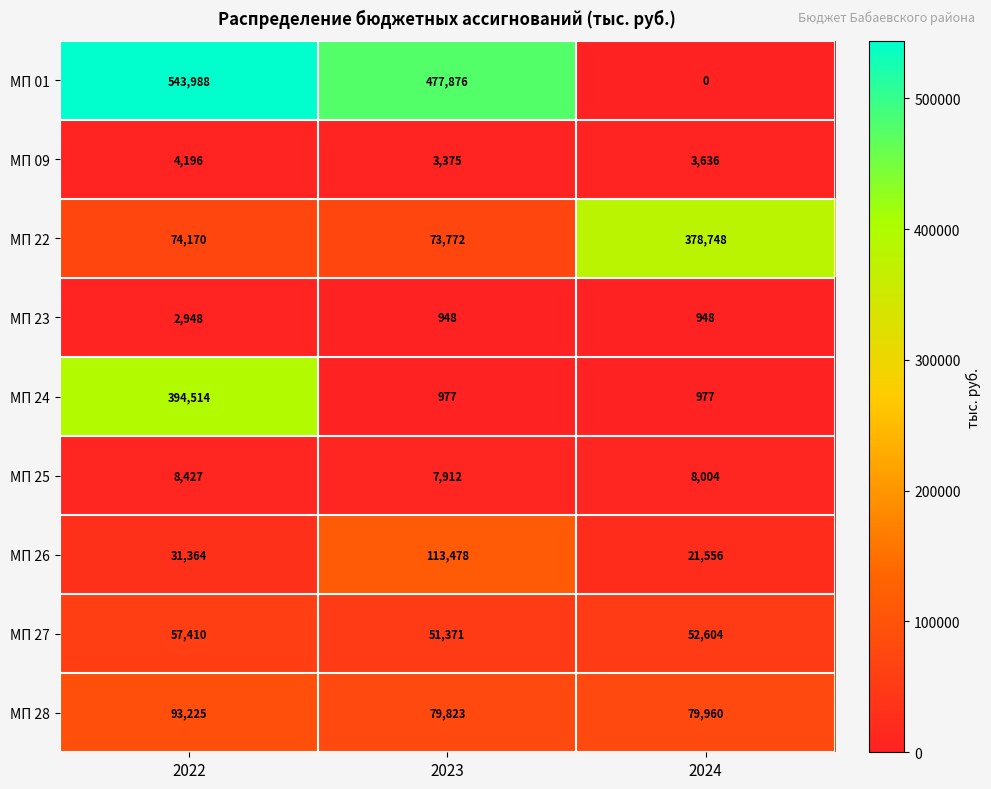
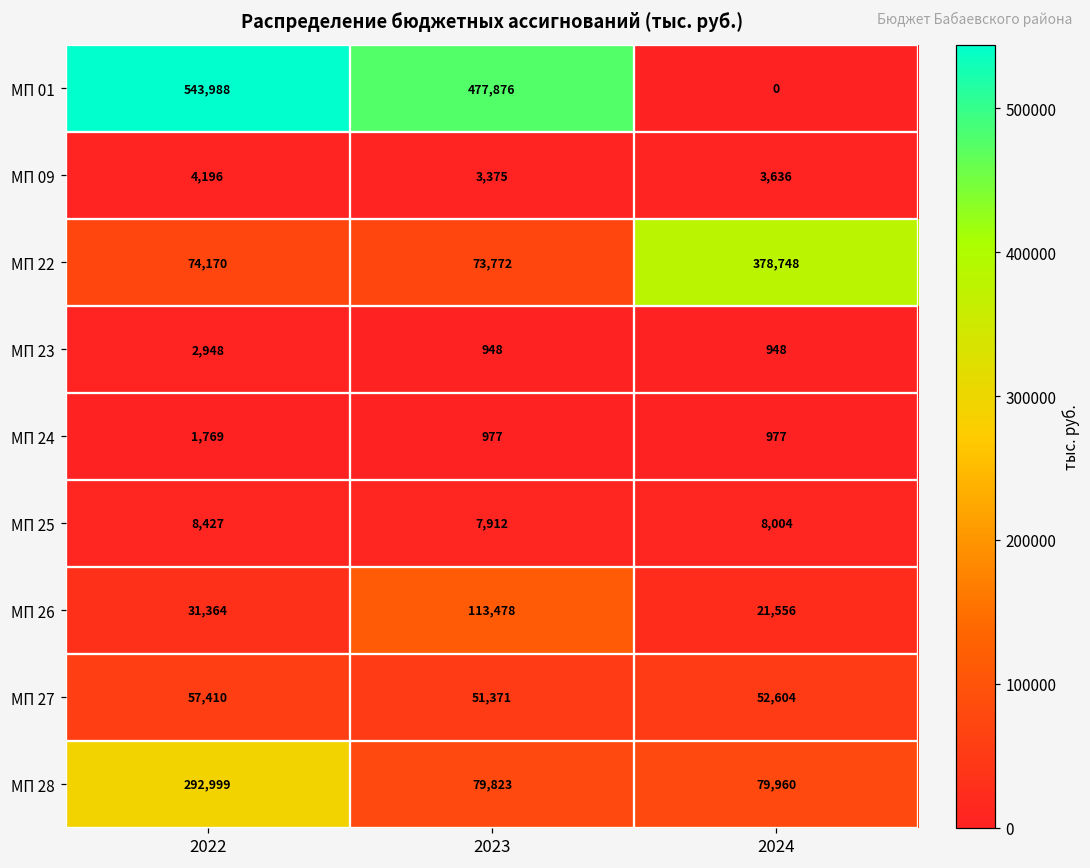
МП 24, 2022: 394,514 -> 1,769
МП 28, 2022: 93,225 -> 292,999
